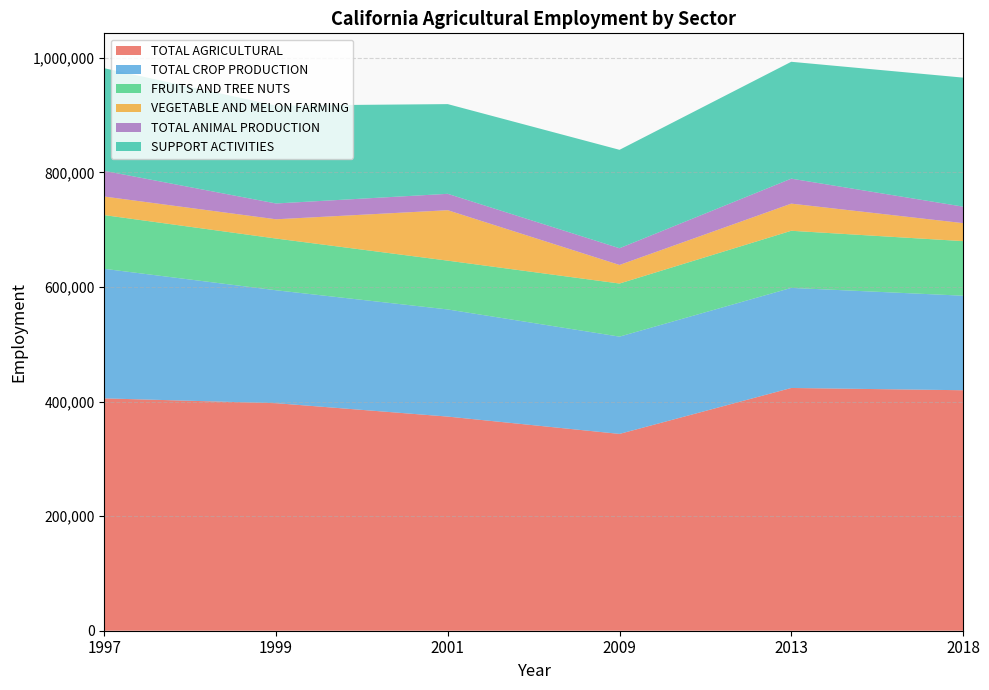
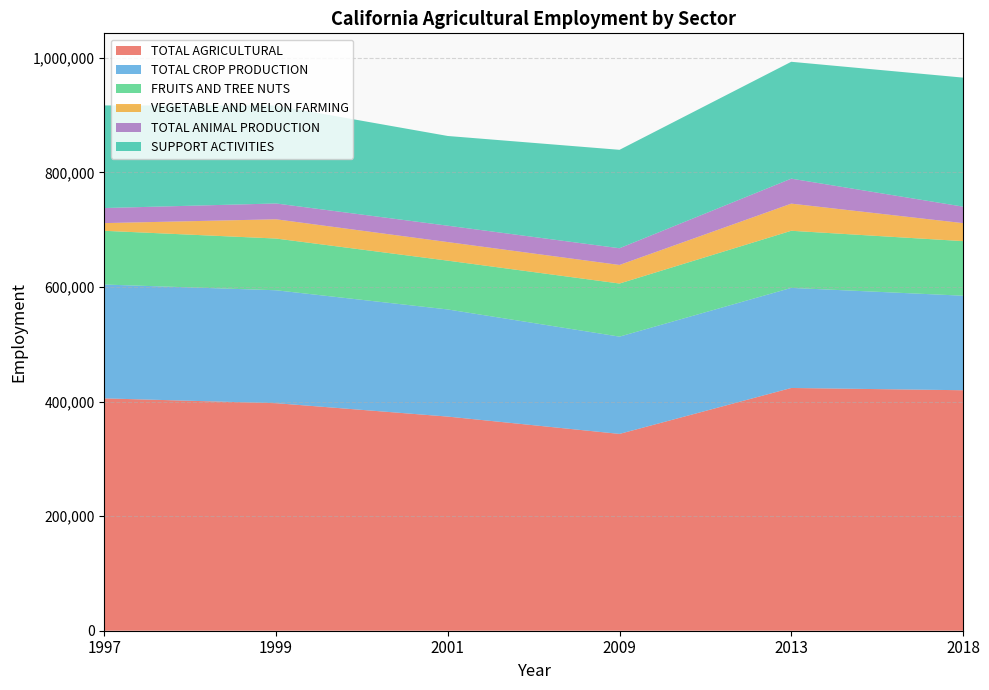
TOTAL CROP PRODUCTION, 1997: 230,000 -> 200,000
VEGETABLE AND MELON FARMING, 1997: 30,000 -> 10,000
TOTAL ANIMAL PRODUCTION, 1997: 40,000 -> 30,000
VEGETABLE AND MELON FARMING, 2001: 90,000 -> 30,000
